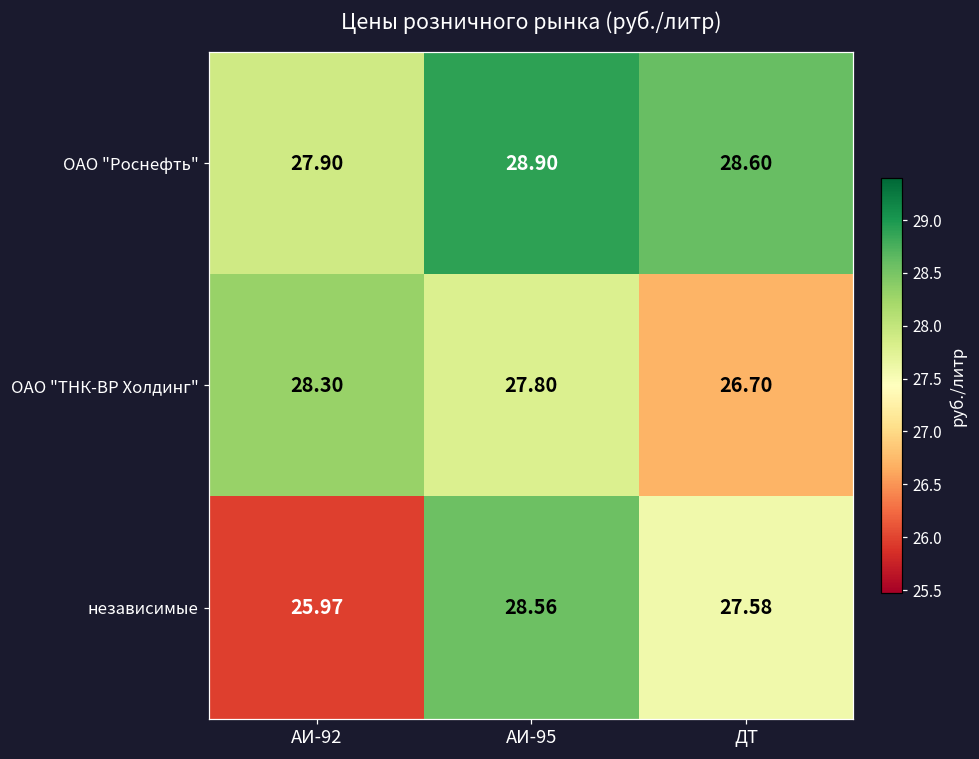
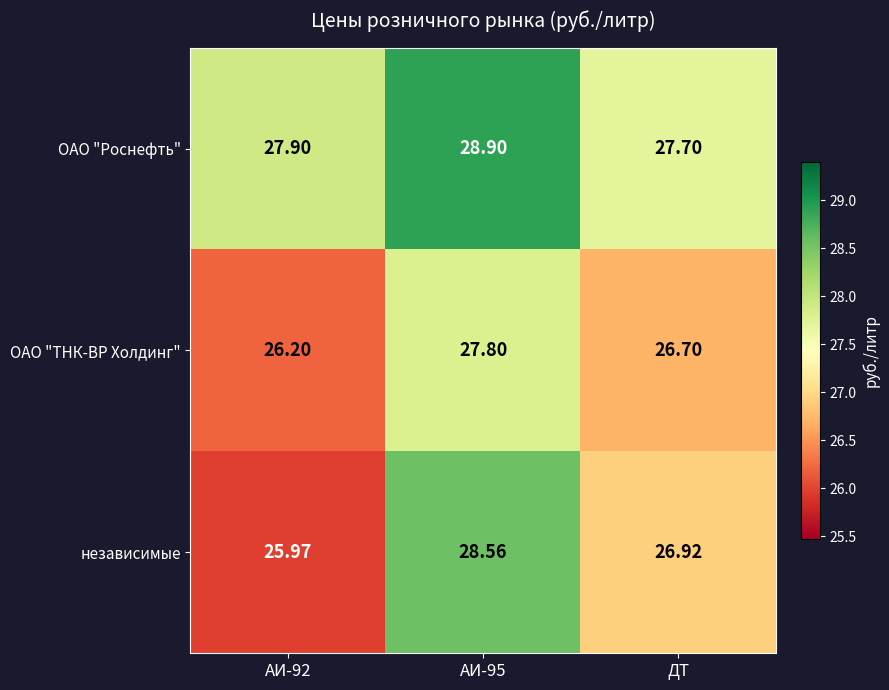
ОАО "Роснефть", ДТ: 28.60 -> 27.70
ОАО "ТНК-ВР Холдинг", АИ-92: 28.30 -> 26.20
независимые, ДТ: 27.58 -> 26.92
